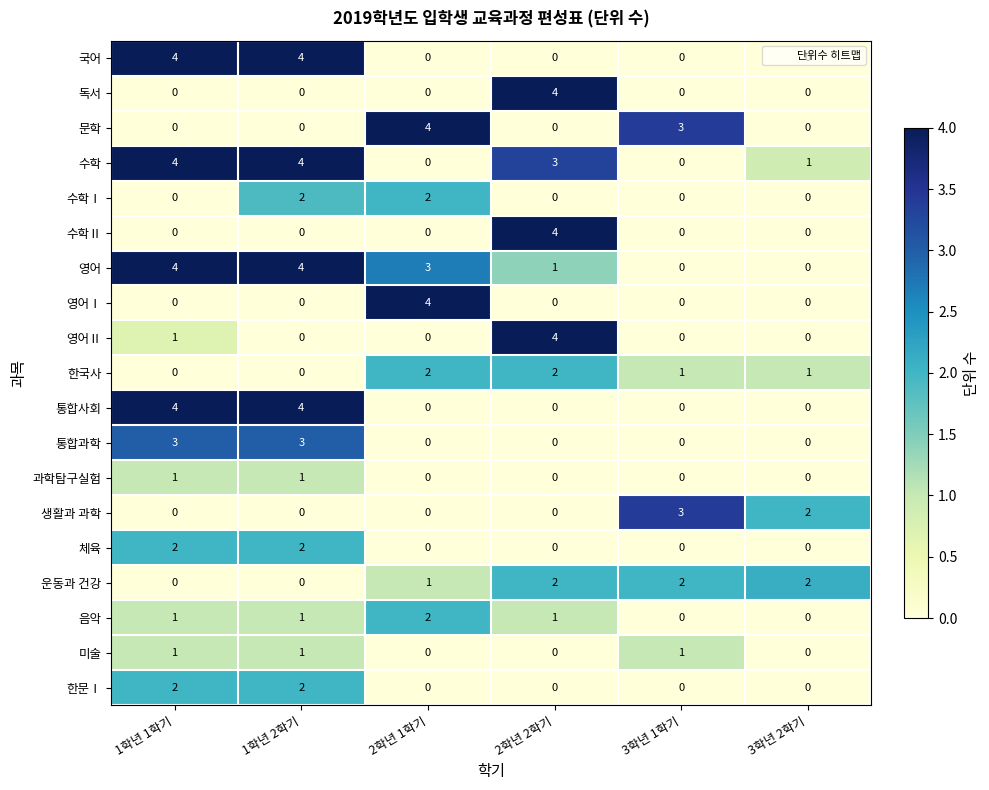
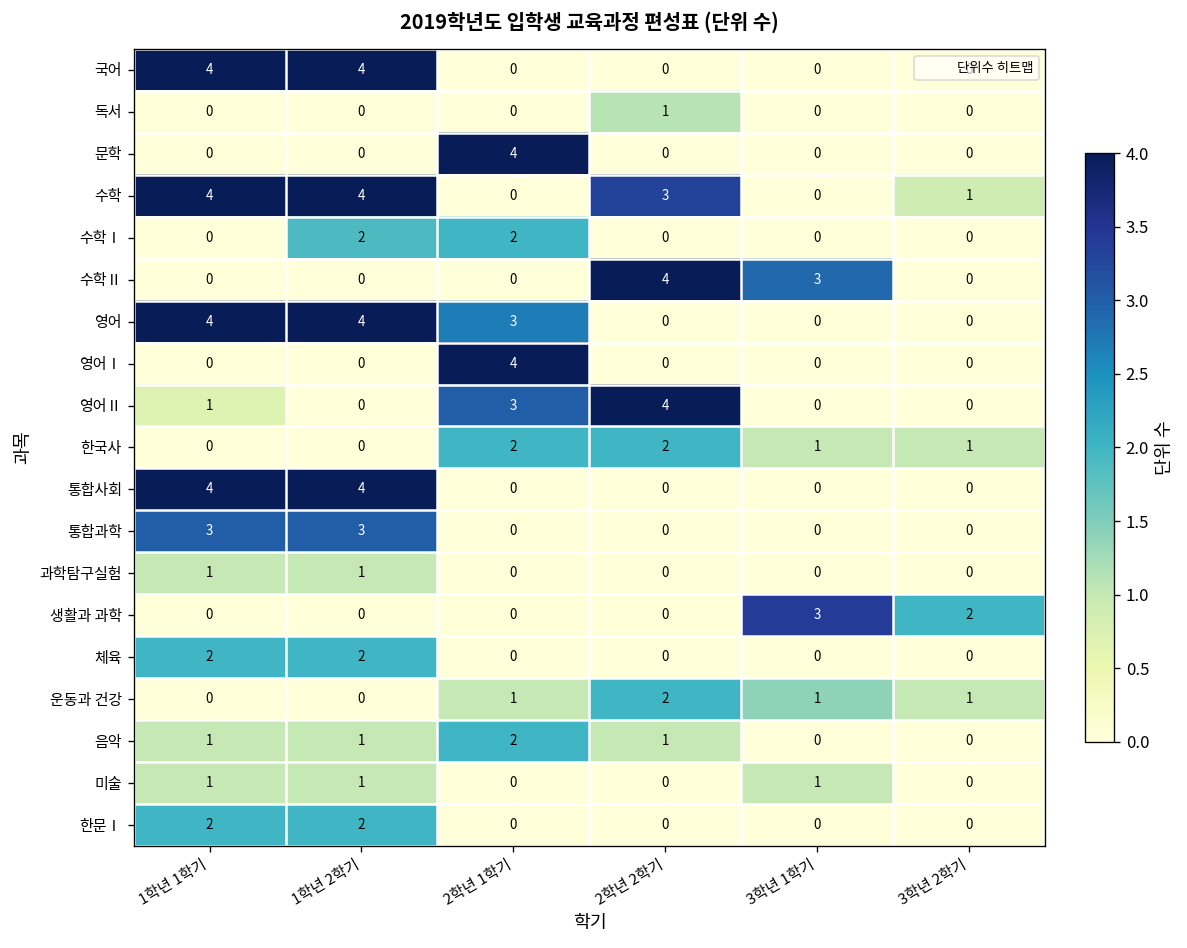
독서, 2학년 2학기: 4 -> 1
문학, 3학년 1학기: 3 -> 0
수학Ⅱ, 3학년 1학기: 0 -> 3
영어, 2학년 2학기: 1 -> 0
영어Ⅱ, 2학년 1학기: 0 -> 3
운동과 건강, 3학년 1학기: 2 -> 1
운동과 건강, 3학년 2학기: 2 -> 1
